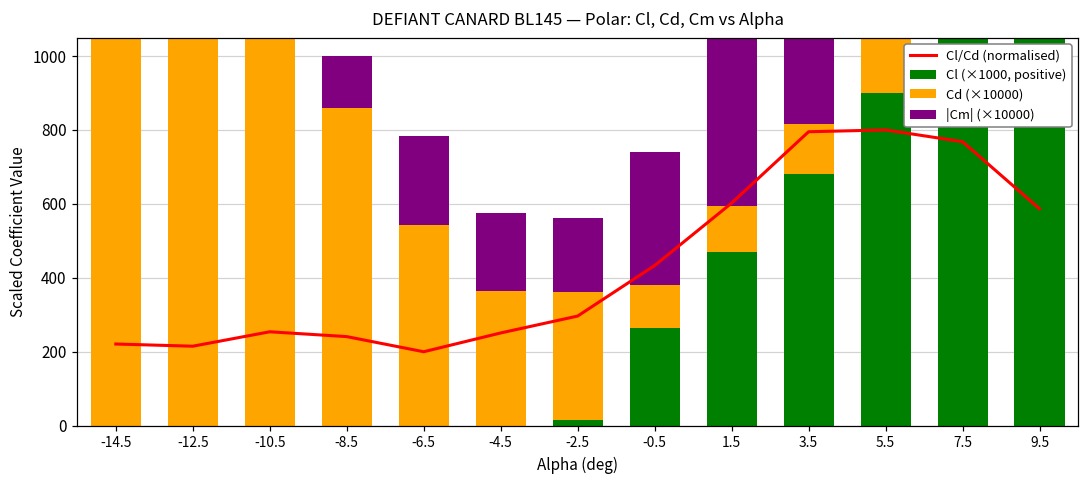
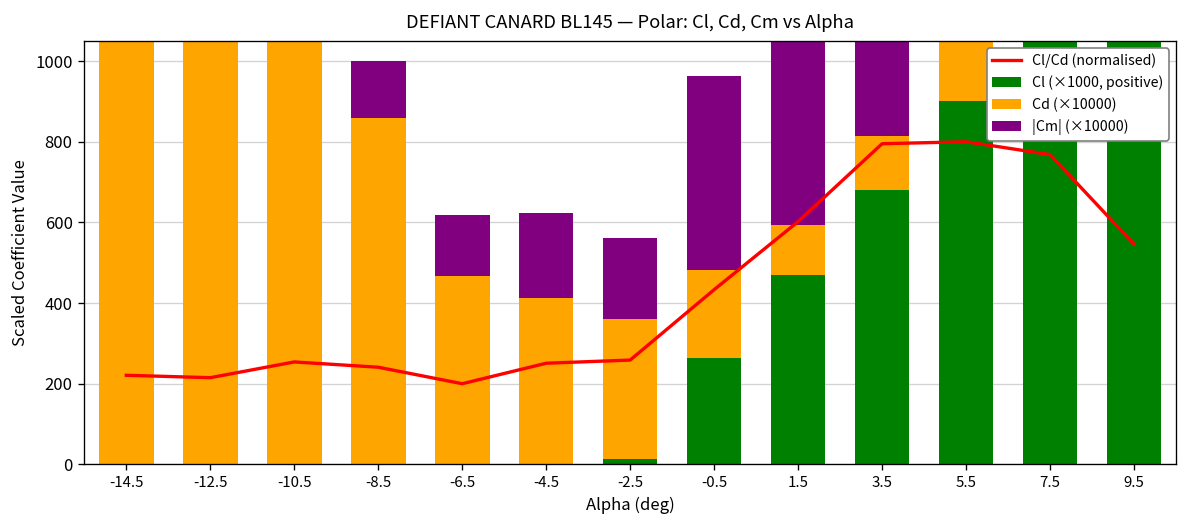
Cd (×10000), -6.5: 540 -> 470
|Cm| (×10000), -6.5: 240 -> 150
Cd (×10000), -4.5: 360 -> 410
Cl/Cd (normalised), -2.5: 300 -> 260
Cd (×10000), -0.5: 120 -> 220
|Cm| (×10000), -0.5: 360 -> 480
Cl/Cd (normalised), 9.5: 590 -> 550
